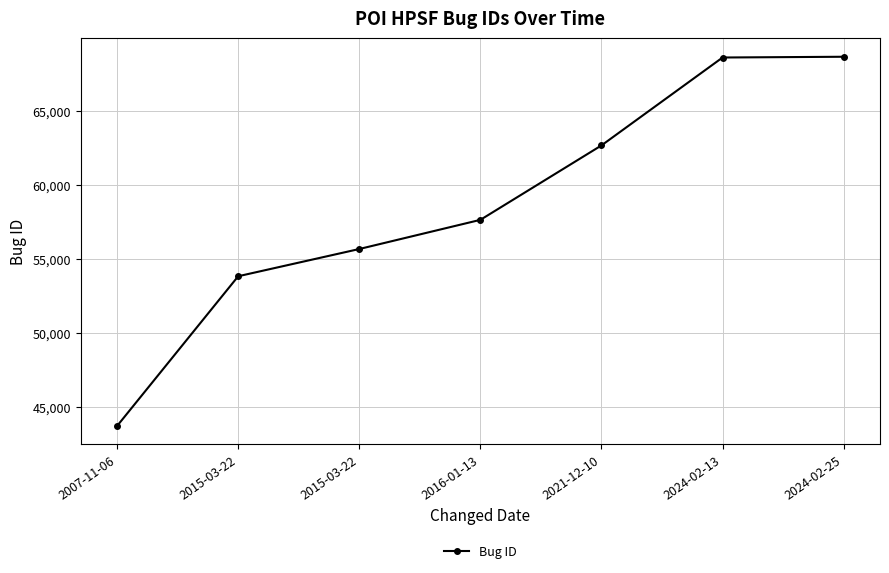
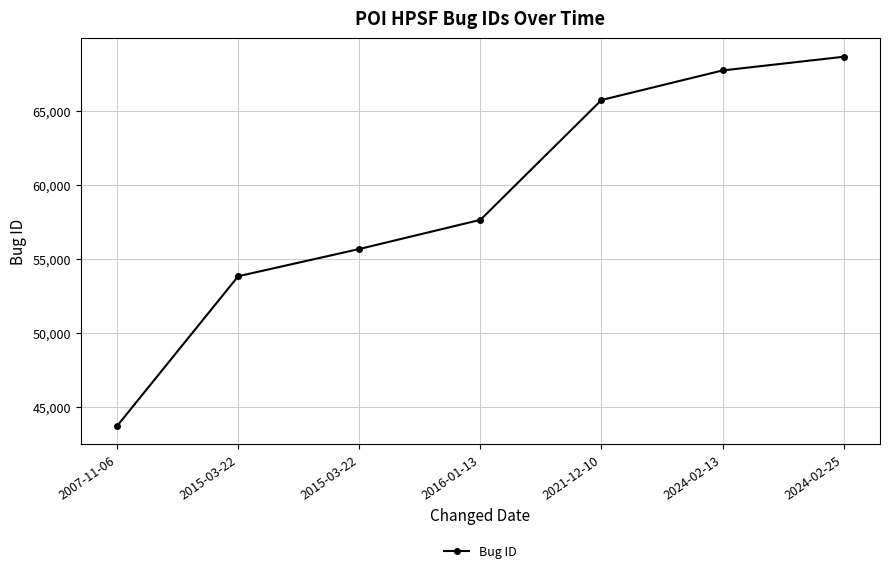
2021-12-10: 62,700 -> 65,700
2024-02-13: 68,600 -> 67,700
